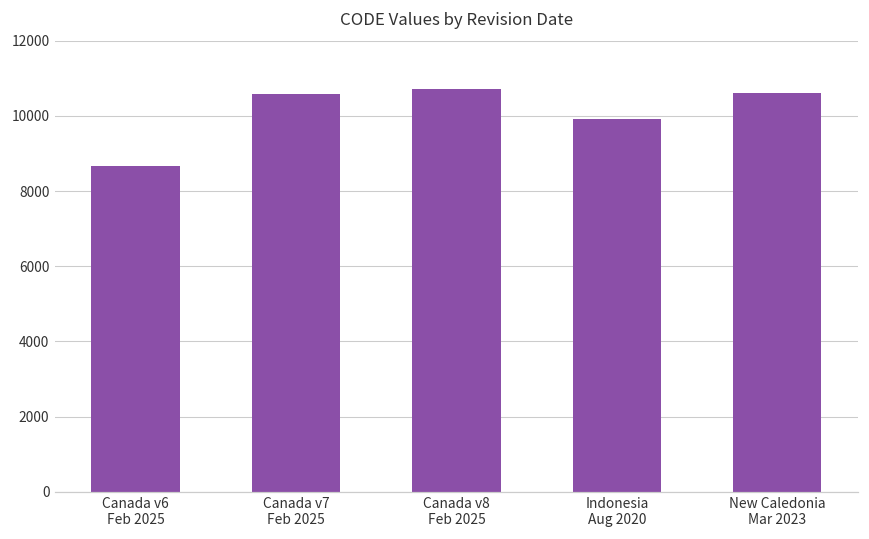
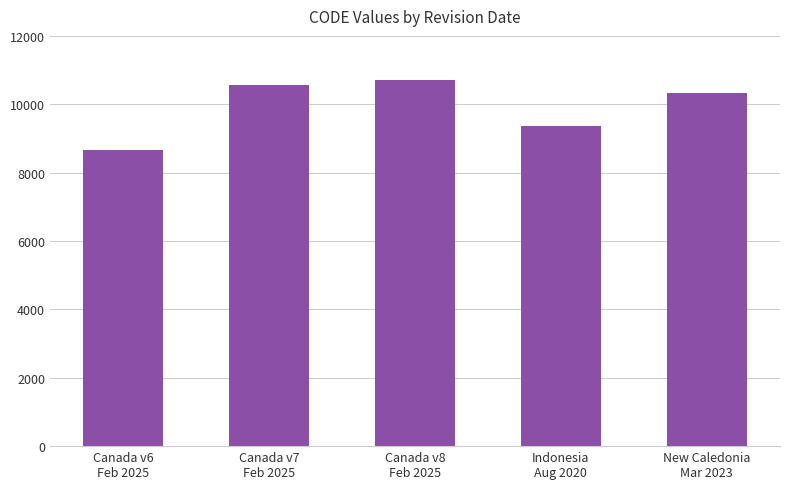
Indonesia Aug 2020: 9900 -> 9400
New Caledonia Mar 2023: 10600 -> 10300
